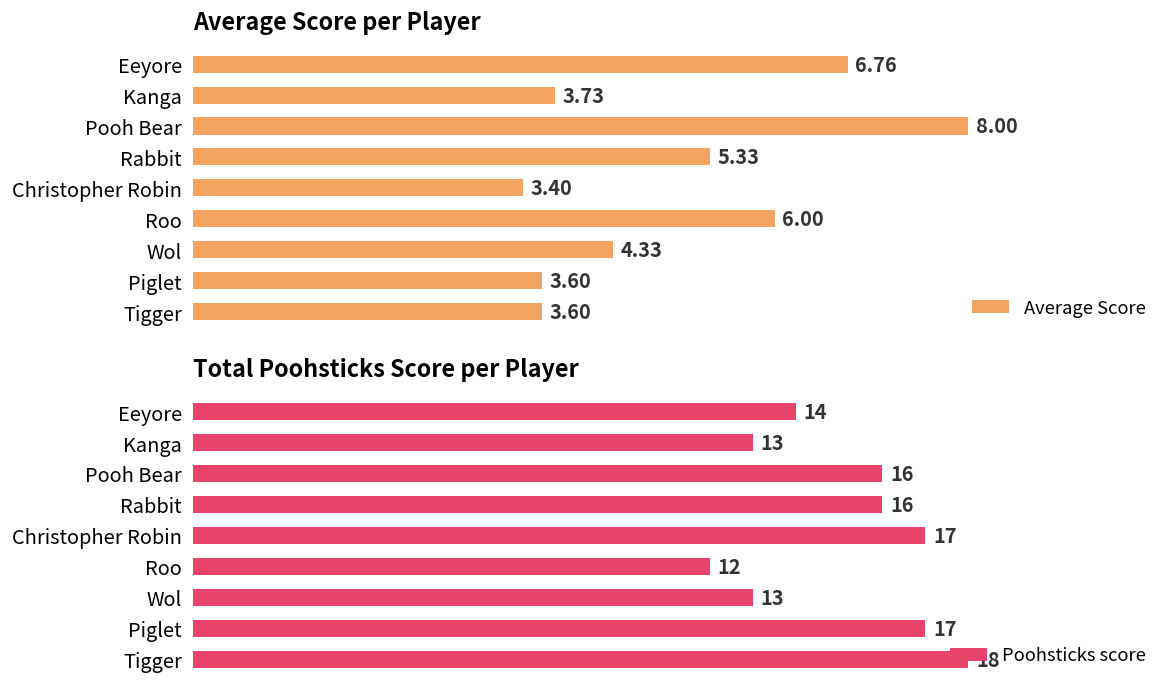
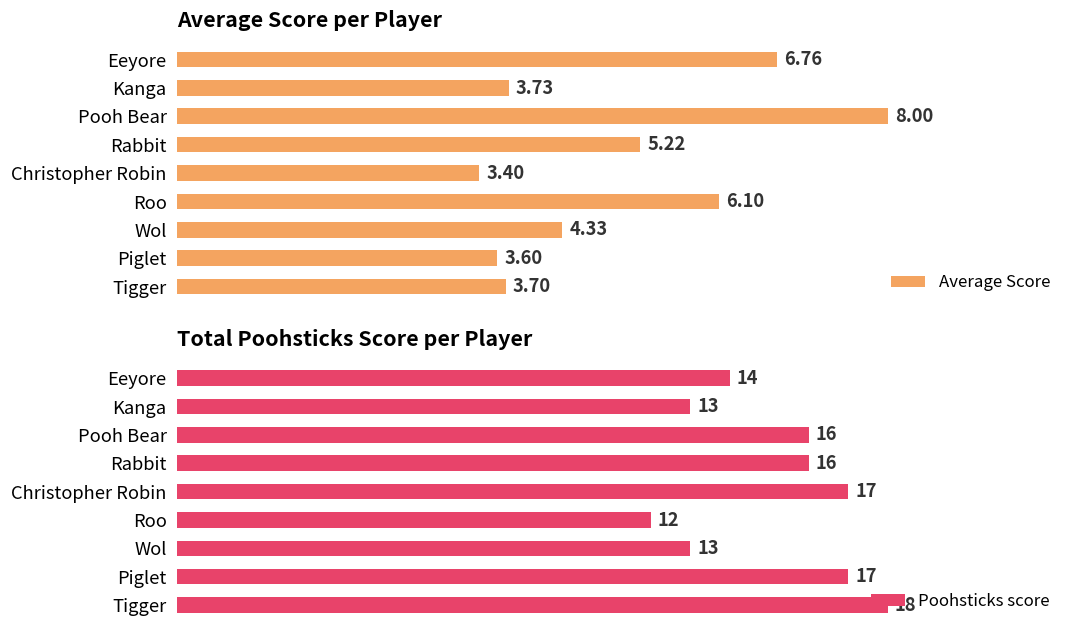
Average Score per Player, Rabbit: 5.33 -> 5.22
Average Score per Player, Roo: 6.00 -> 6.10
Average Score per Player, Tigger: 3.60 -> 3.70
